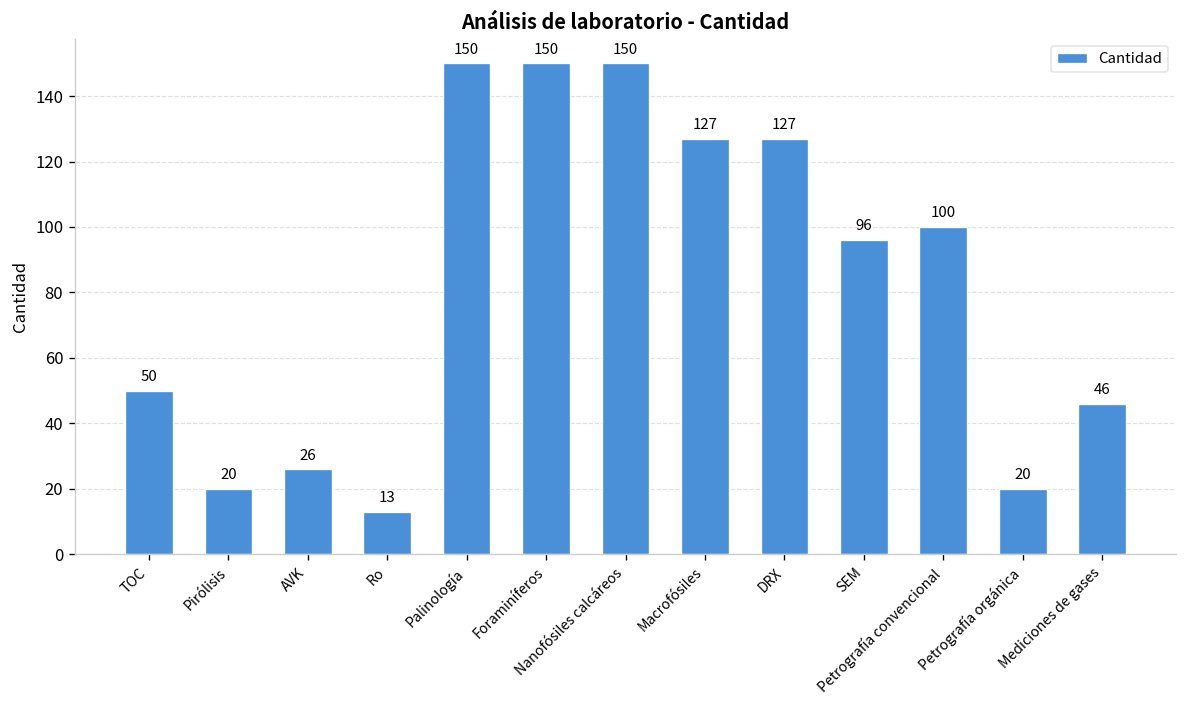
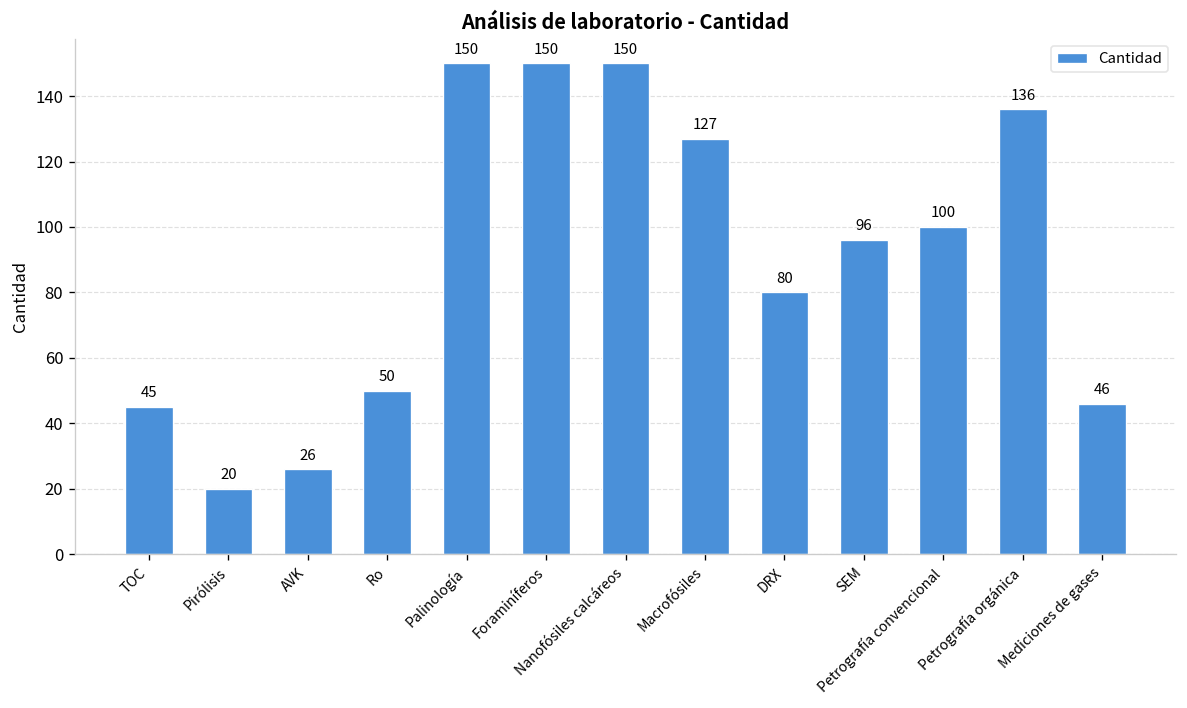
TOC: 50 -> 45
Ro: 13 -> 50
DRX: 127 -> 80
Petrografía orgánica: 20 -> 136
